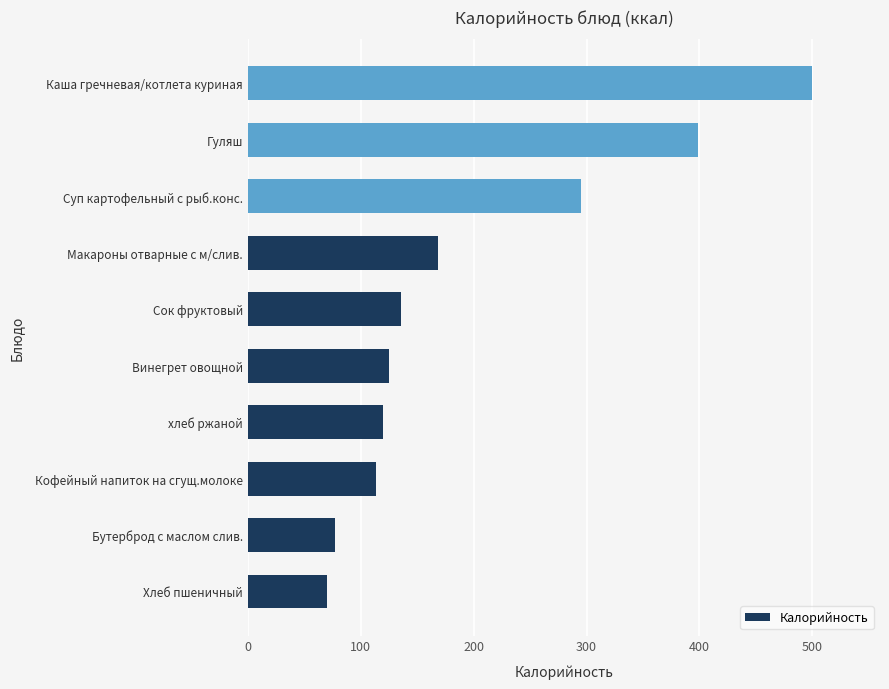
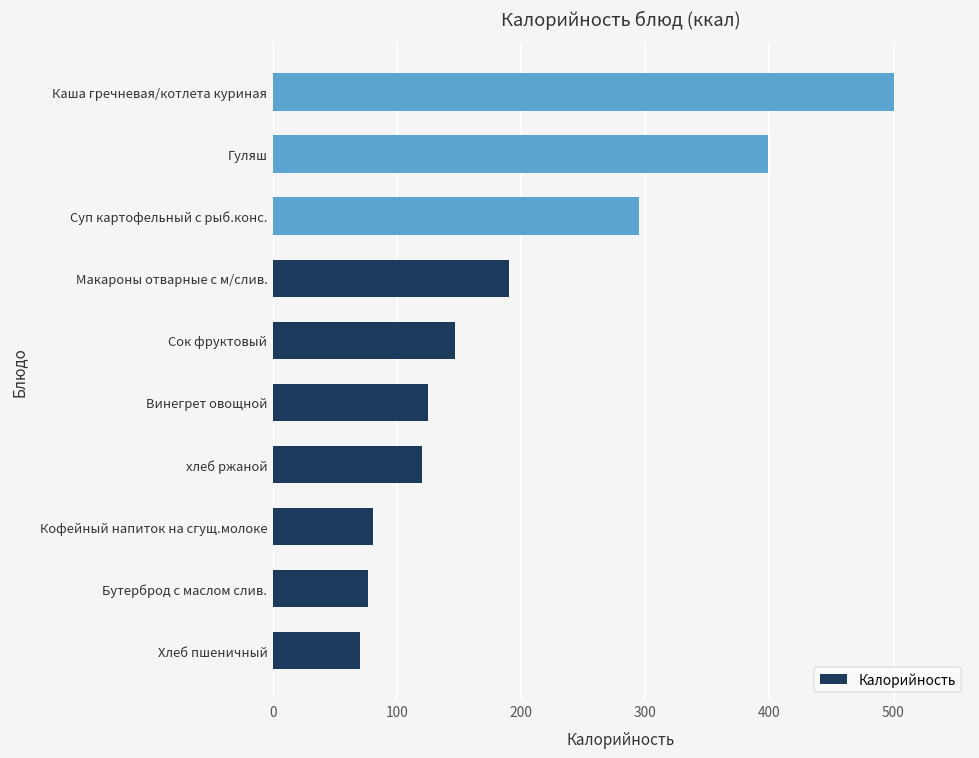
Макароны отварные с м/слив.: 168 -> 190
Сок фруктовый: 136 -> 147
Кофейный напиток на сгущ.молоке: 113 -> 81
